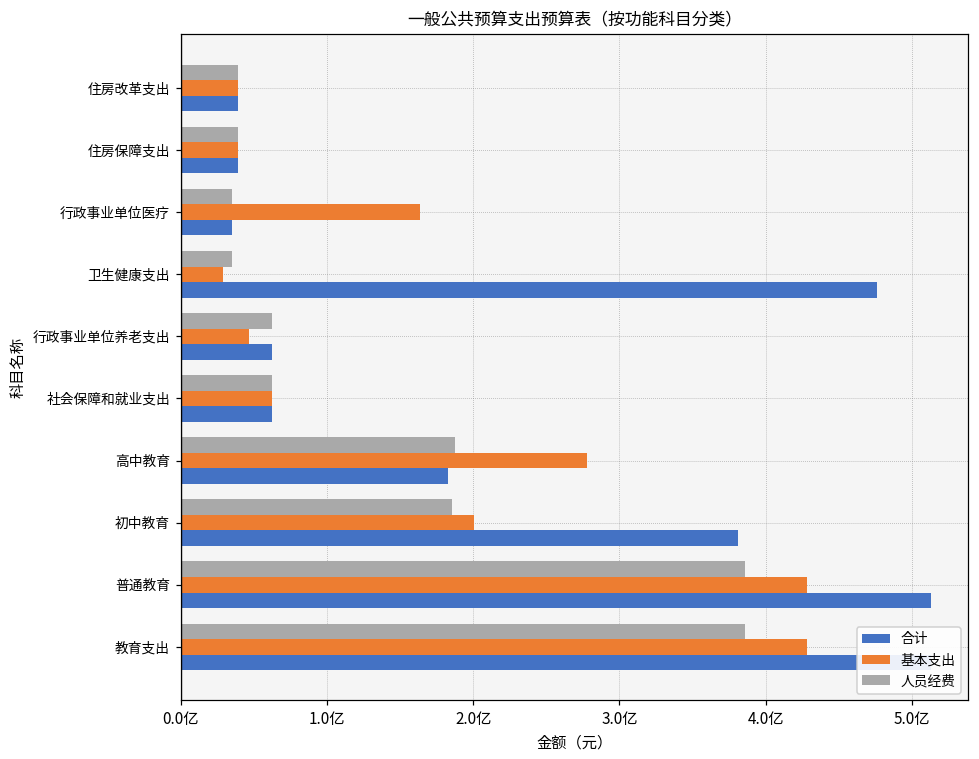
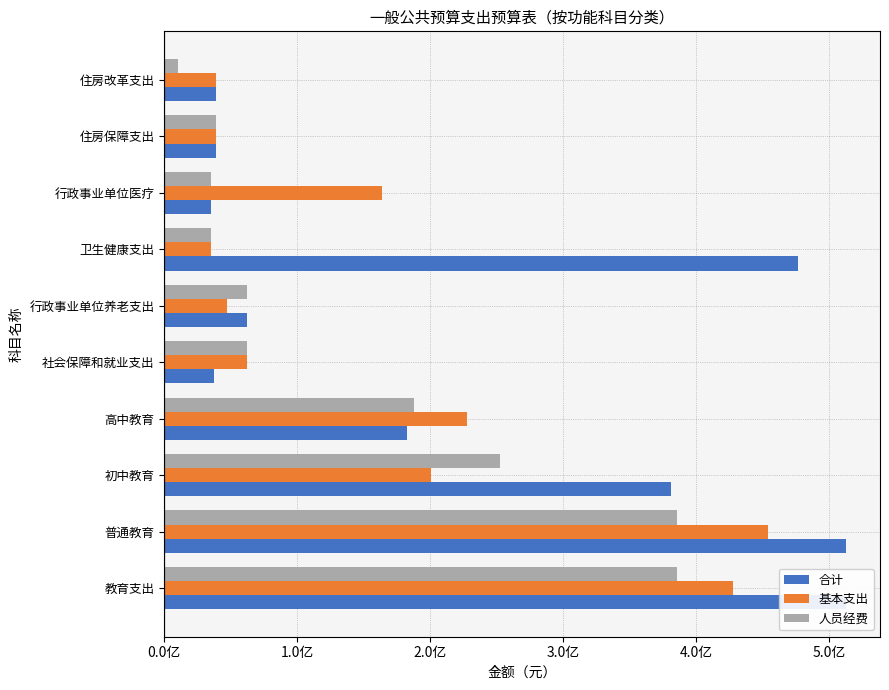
人员经费, 住房改革支出: 0.39亿 -> 0.10亿
基本支出, 卫生健康支出: 0.29亿 -> 0.35亿
合计, 社会保障和就业支出: 0.63亿 -> 0.37亿
基本支出, 高中教育: 2.78亿 -> 2.28亿
人员经费, 初中教育: 1.86亿 -> 2.52亿
基本支出, 普通教育: 4.28亿 -> 4.54亿
